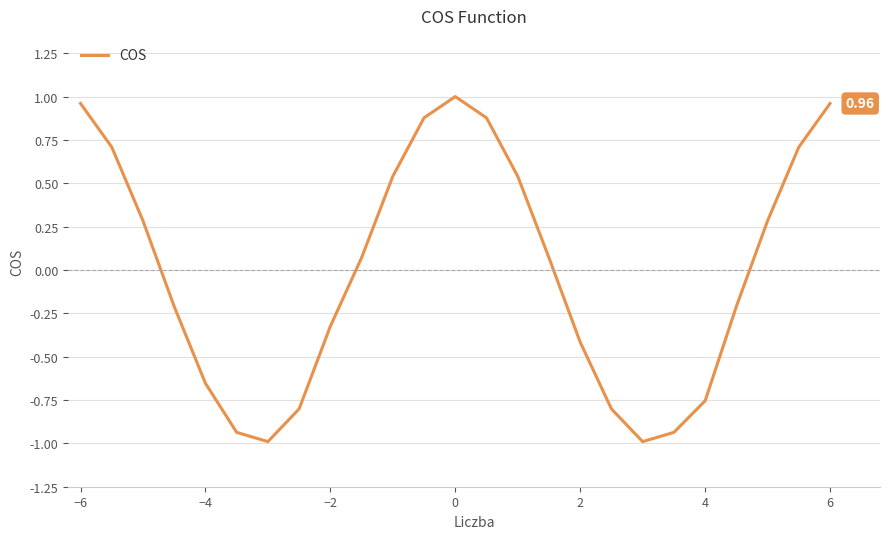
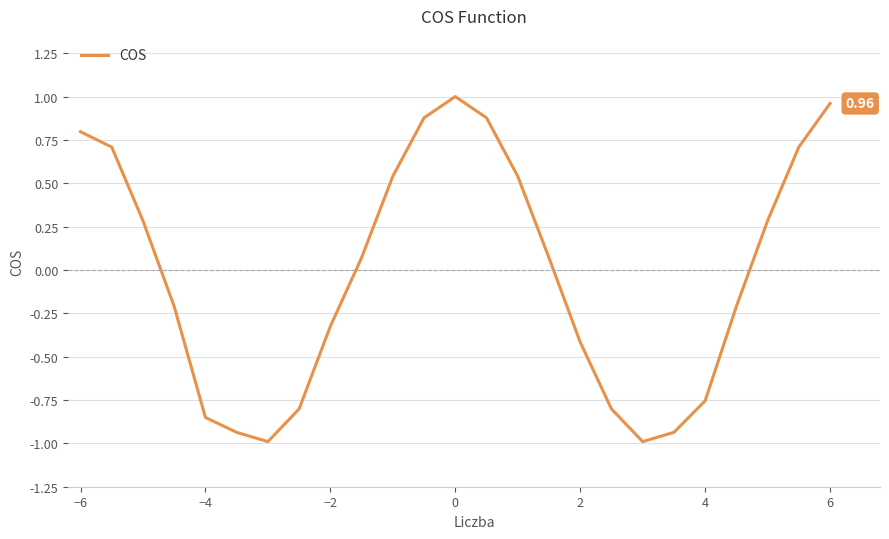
−6: 0.96 -> 0.80
−4: -0.65 -> -0.85
